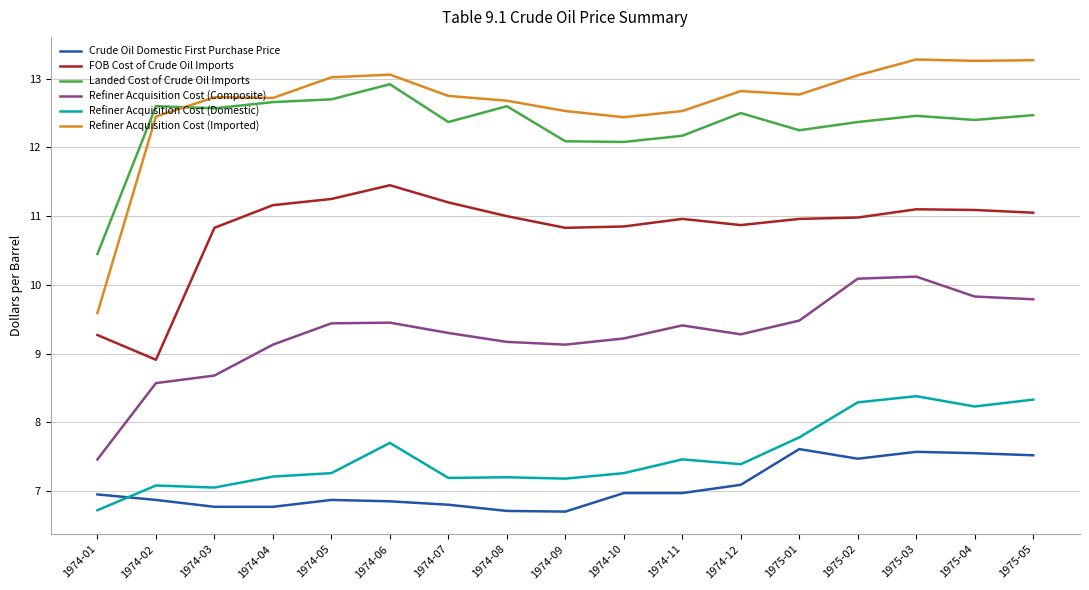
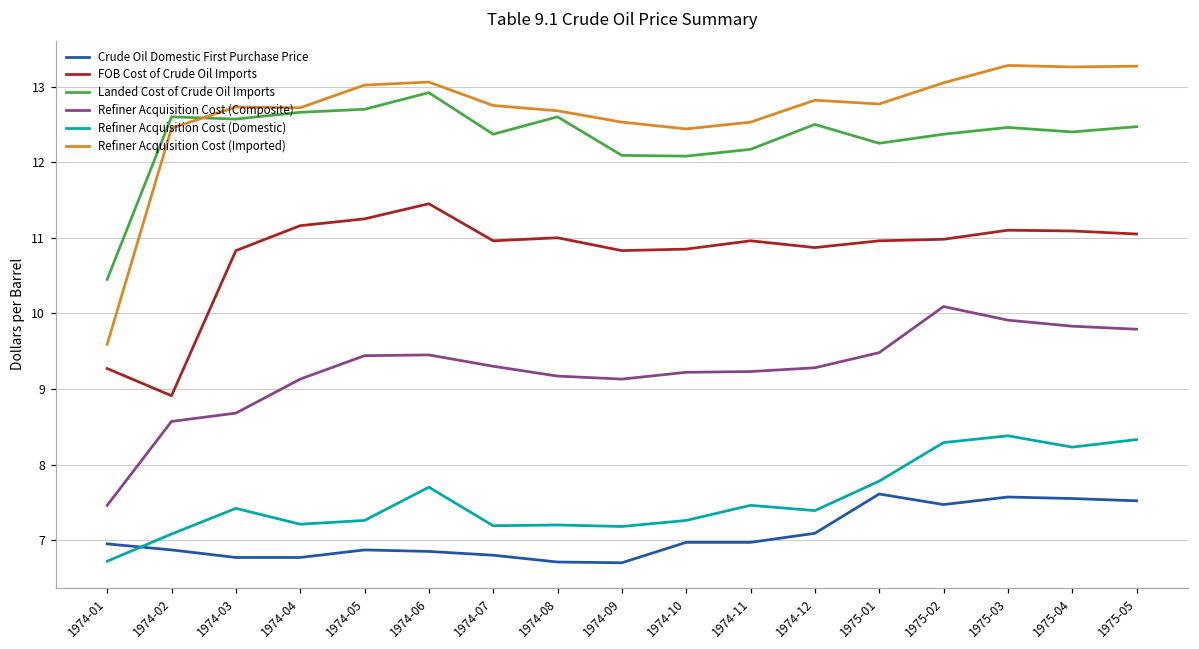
Refiner Acquisition Cost (Domestic), 1974-03: 7.1 -> 7.4
FOB Cost of Crude Oil Imports, 1974-07: 11.2 -> 11.0
Refiner Acquisition Cost (Composite), 1974-11: 9.4 -> 9.2
Refiner Acquisition Cost (Composite), 1975-03: 10.1 -> 9.9
